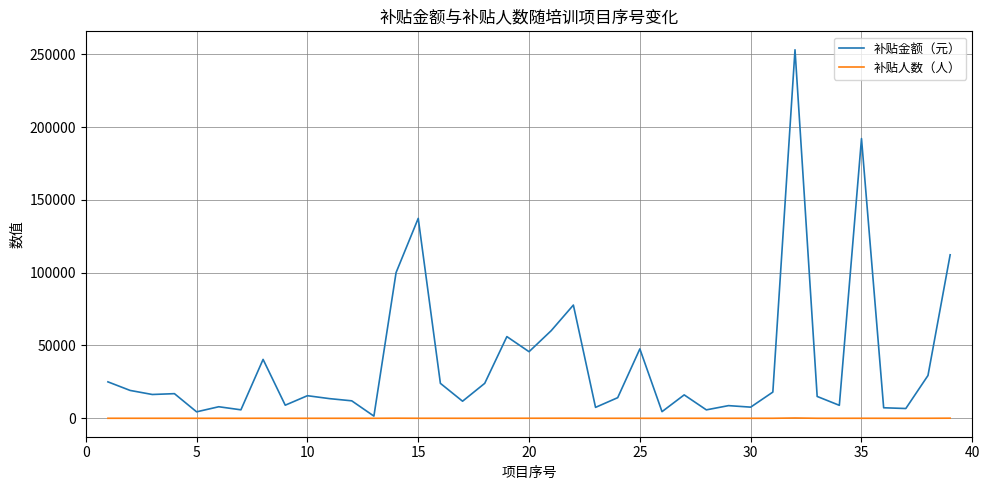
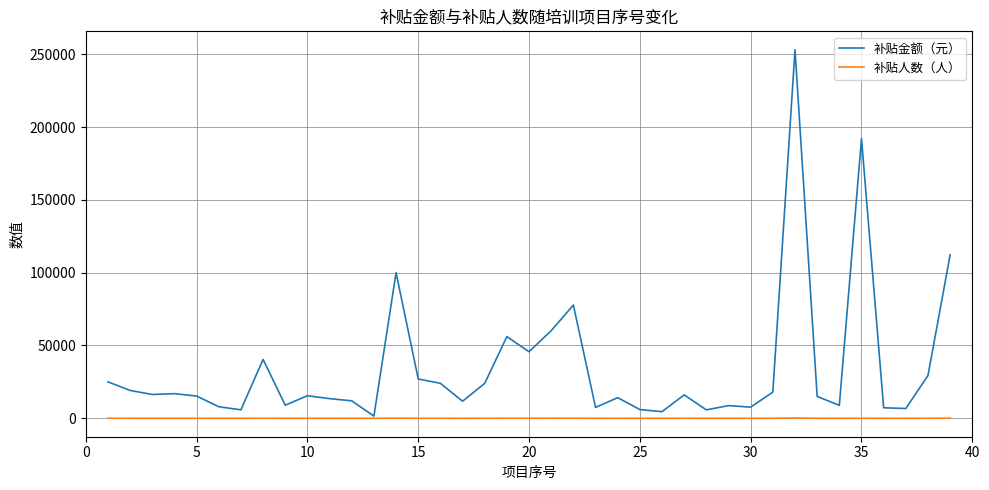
补贴金额（元）, 5: 4000 -> 15000
补贴金额（元）, 15: 137000 -> 27000
补贴金额（元）, 25: 48000 -> 6000
